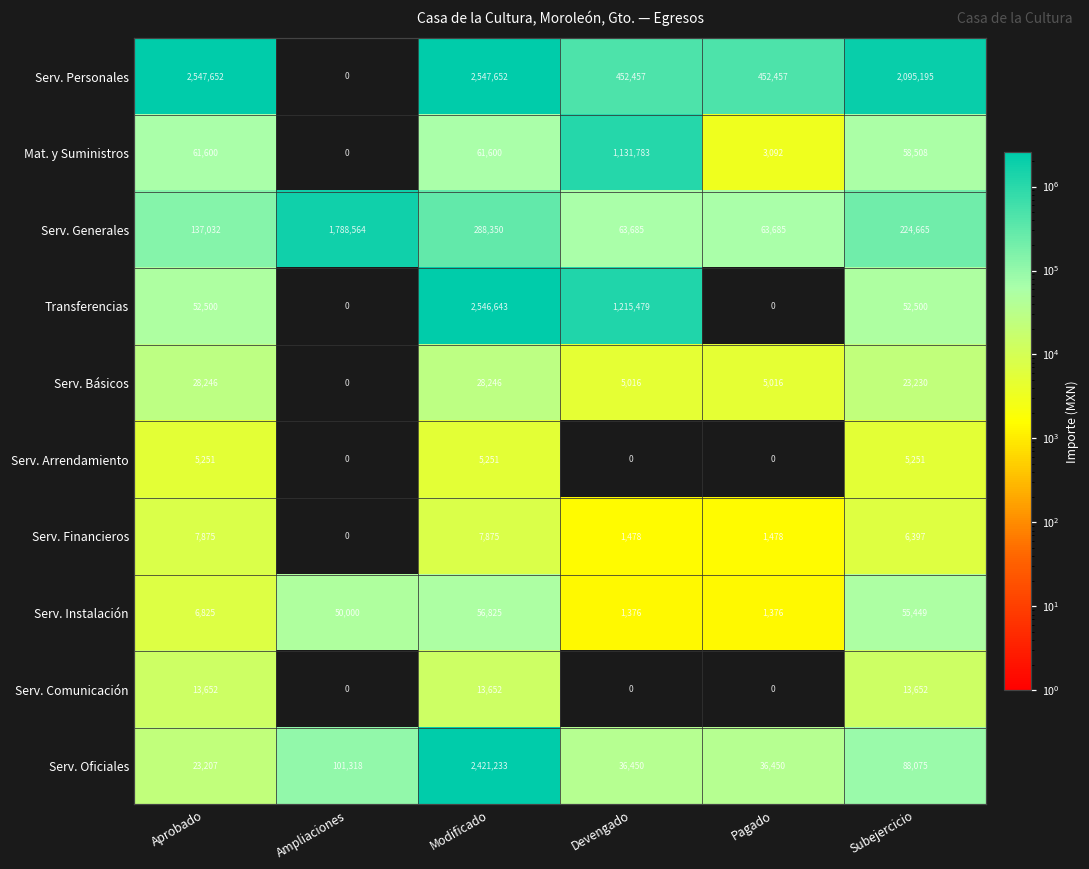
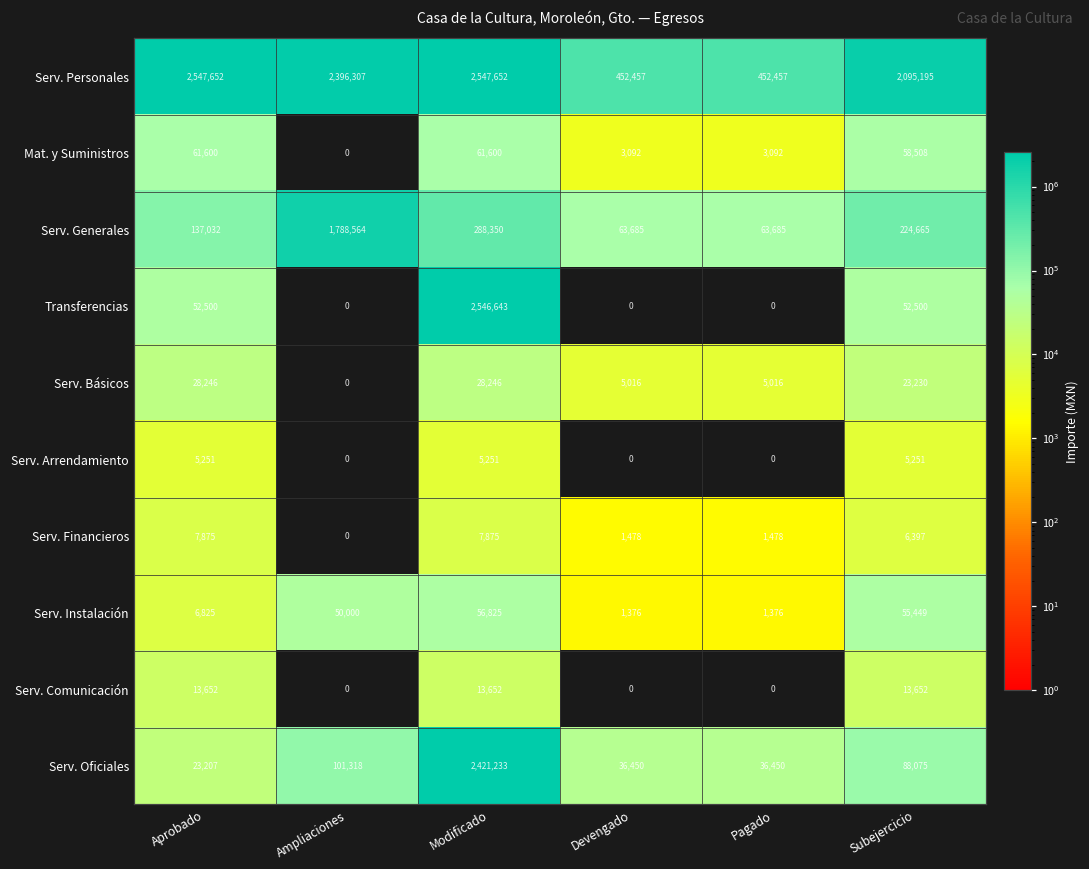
Serv. Personales, Ampliaciones: 0 -> 2,396,307
Mat. y Suministros, Devengado: 1,131,783 -> 3,092
Transferencias, Devengado: 1,215,479 -> 0
